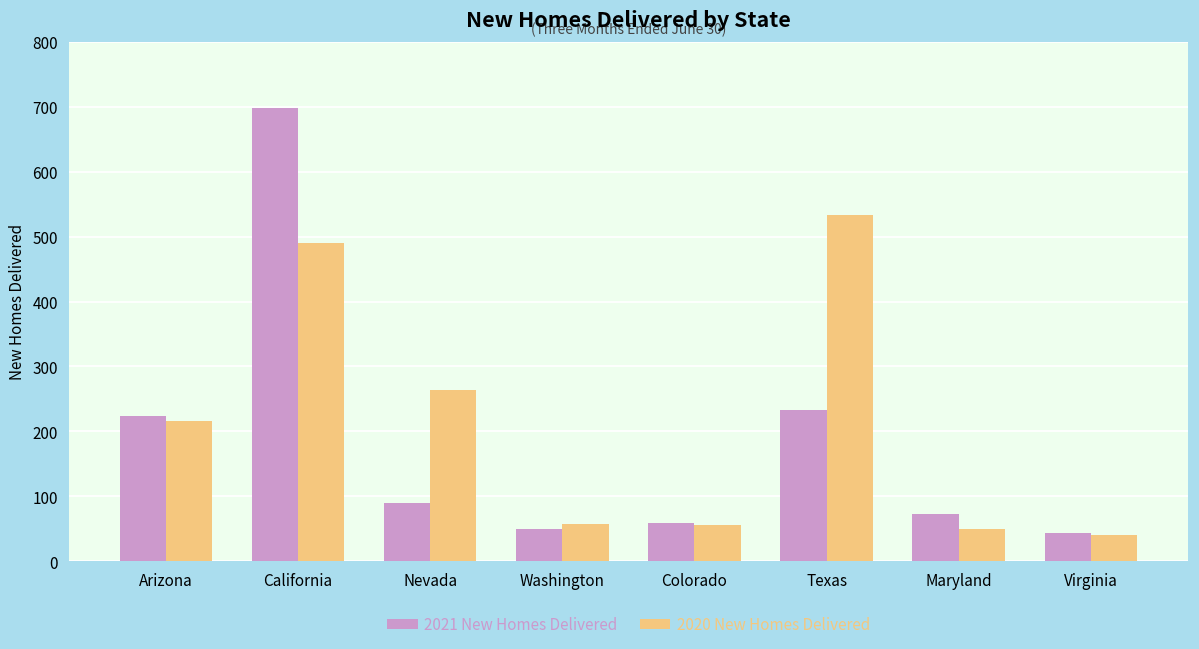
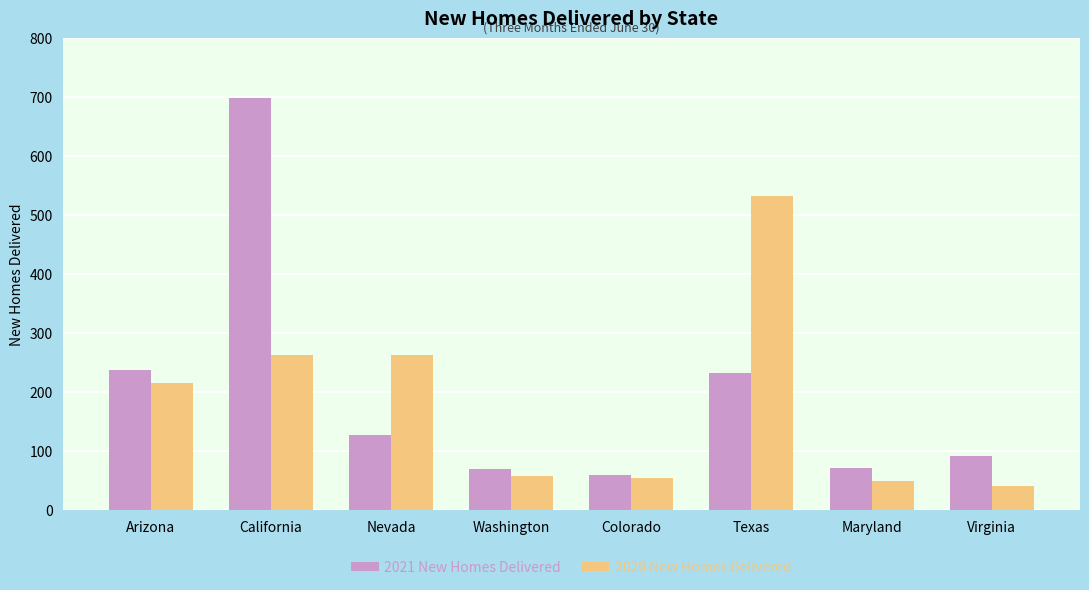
2021 New Homes Delivered, Arizona: 220 -> 240
2020 New Homes Delivered, California: 490 -> 260
2021 New Homes Delivered, Nevada: 90 -> 130
2021 New Homes Delivered, Washington: 50 -> 70
2021 New Homes Delivered, Virginia: 40 -> 90
